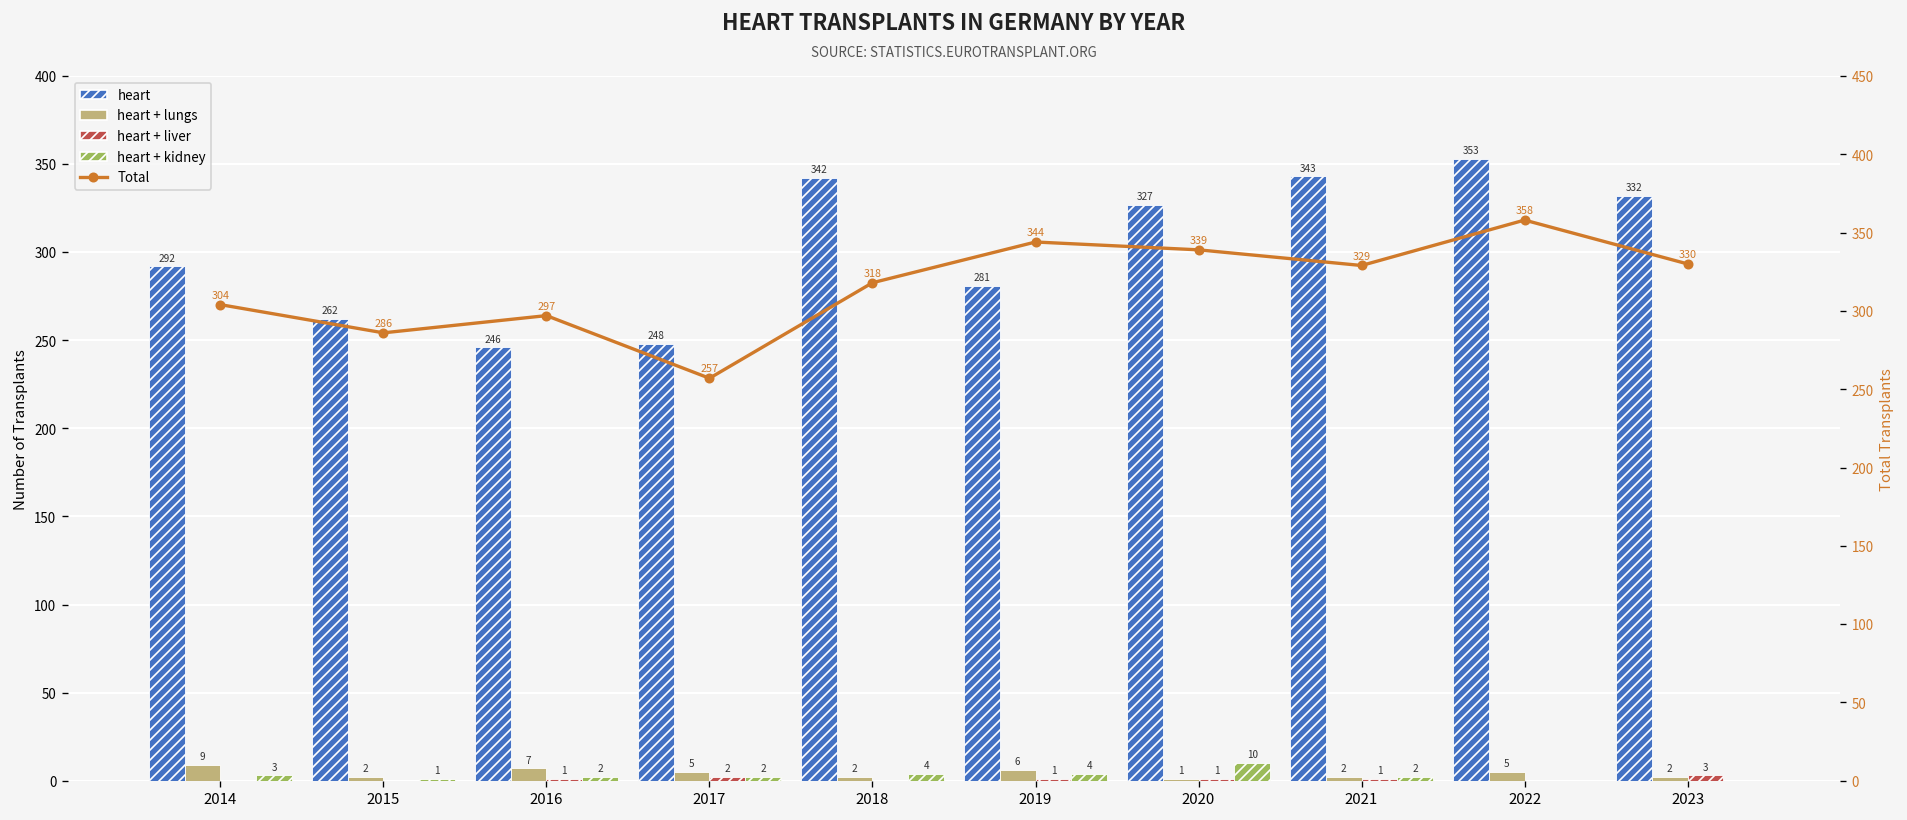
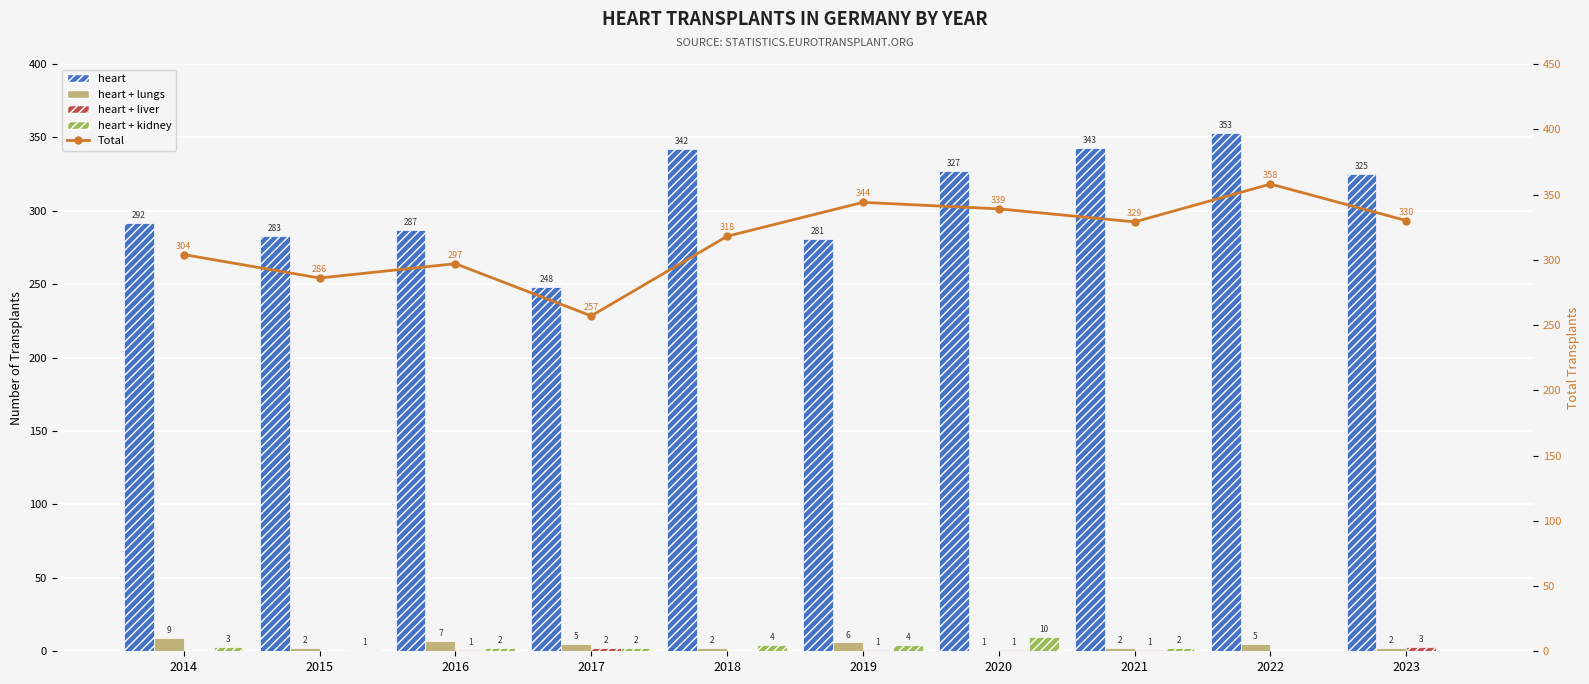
heart, 2015: 262 -> 283
heart, 2016: 246 -> 287
heart, 2023: 332 -> 325
